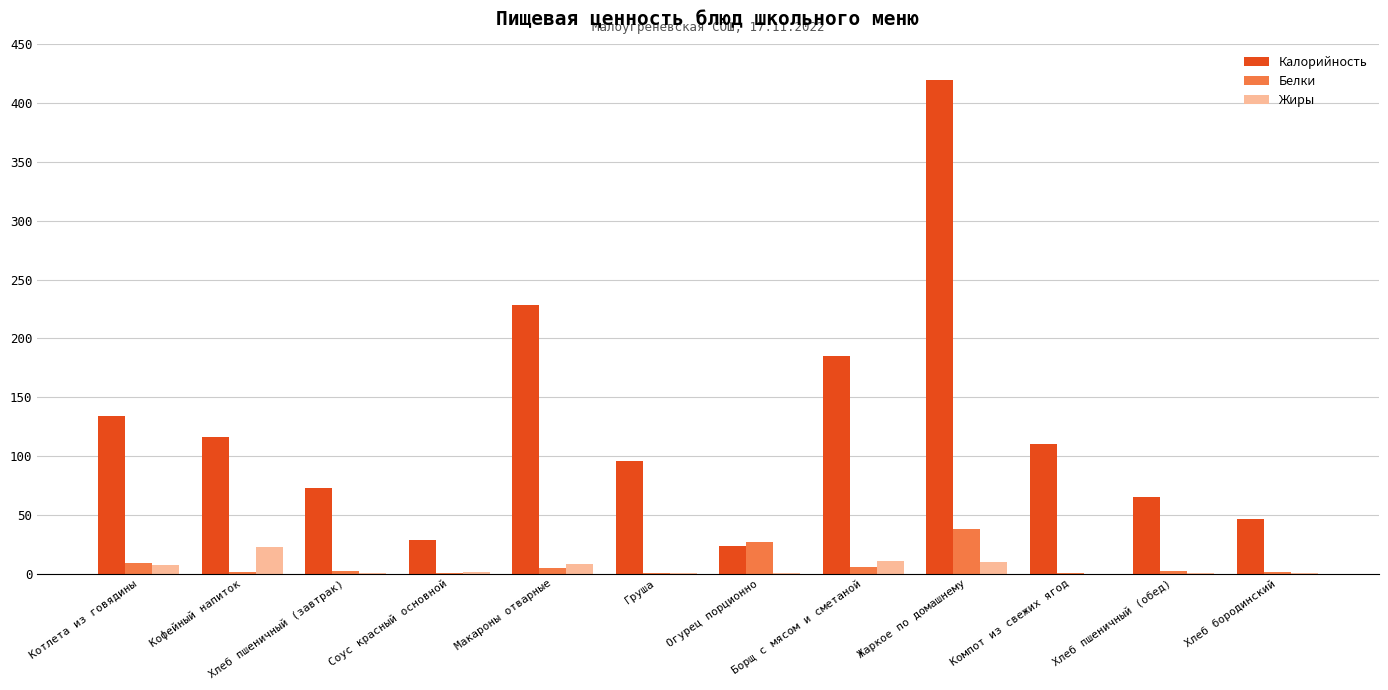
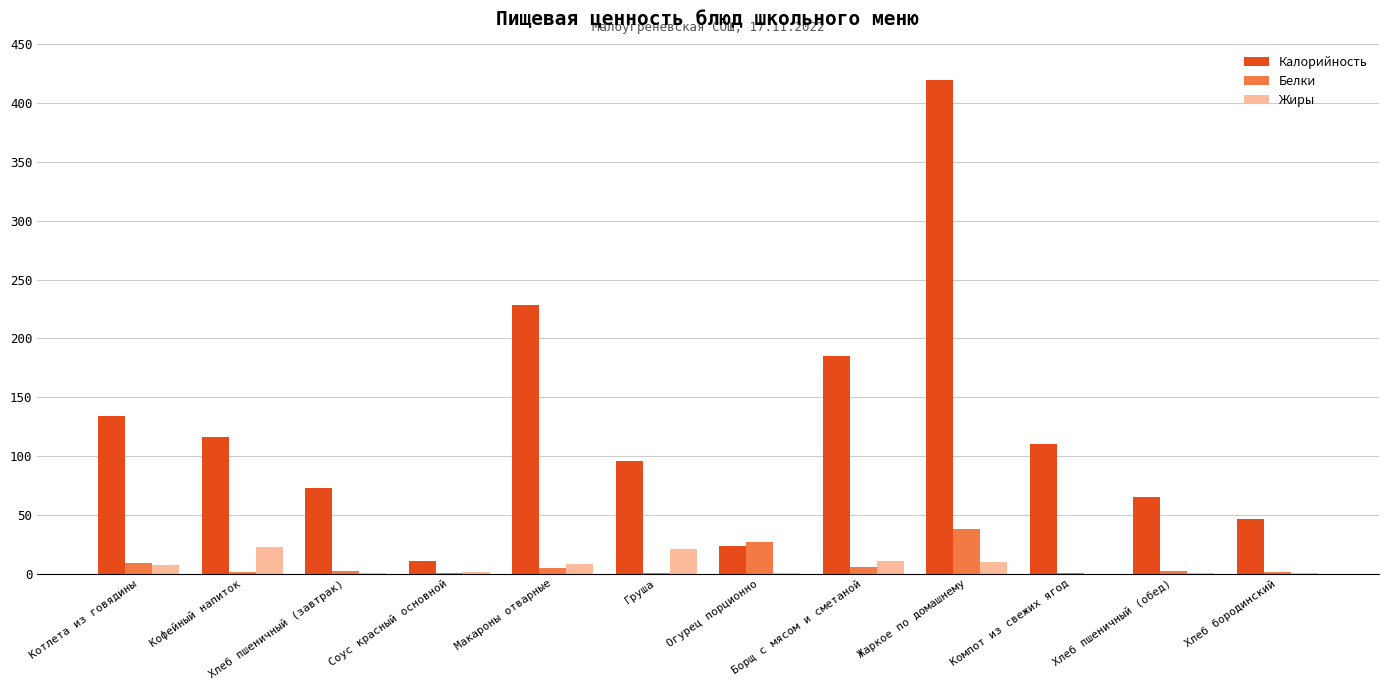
Калорийность, Соус красный основной: 28 -> 11
Жиры, Груша: 0 -> 21
